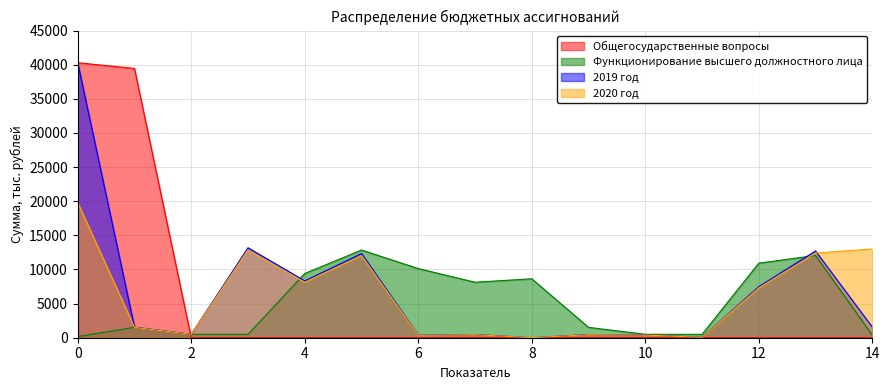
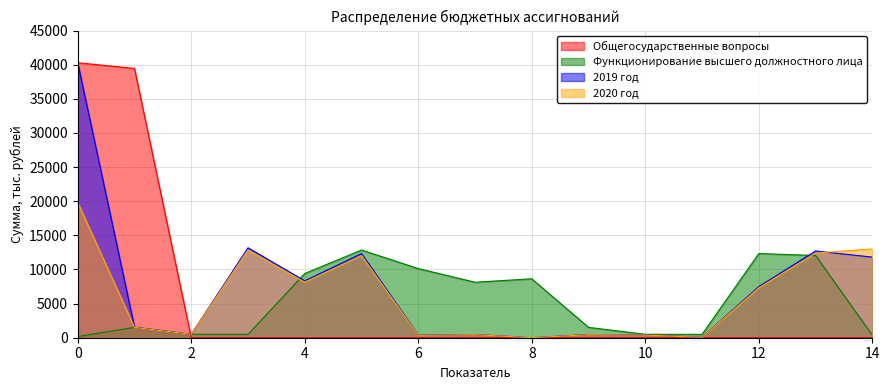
Функционирование высшего должностного лица, 12: 11000 -> 12000
2019 год, 14: 2000 -> 12000
